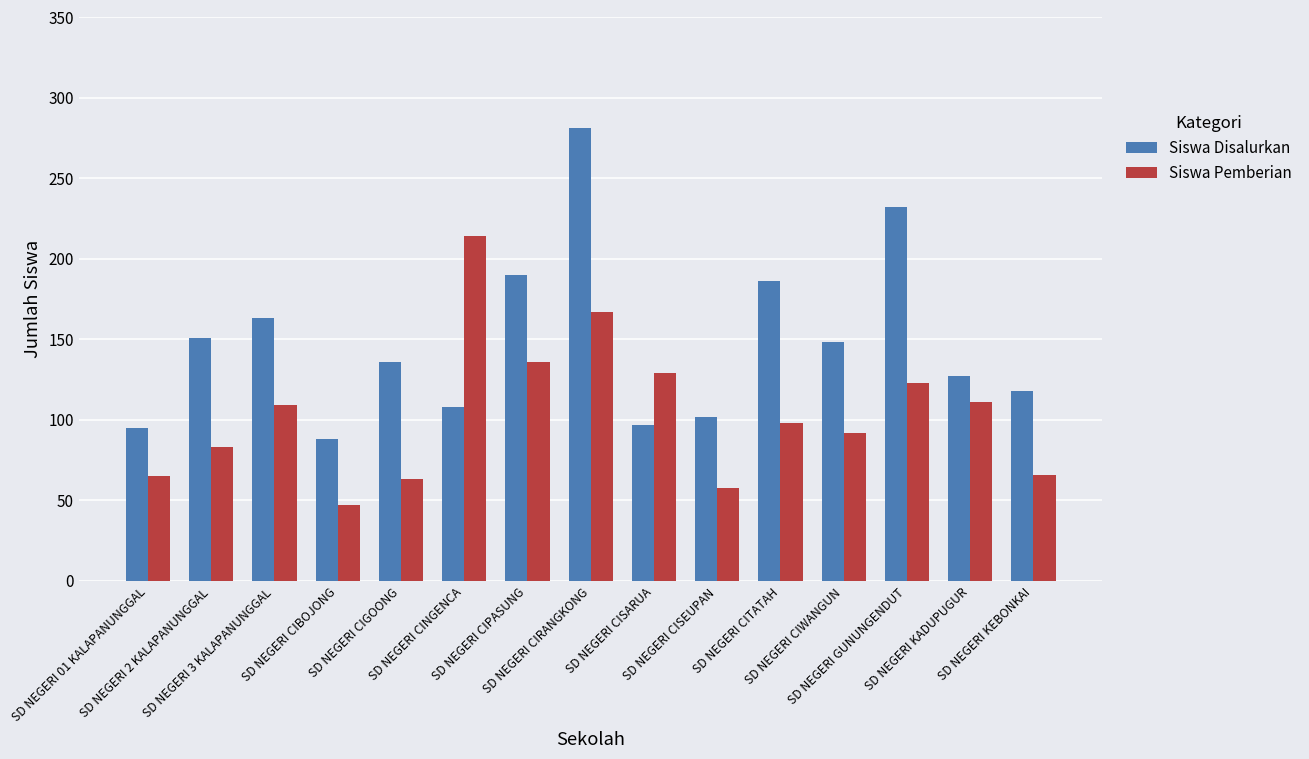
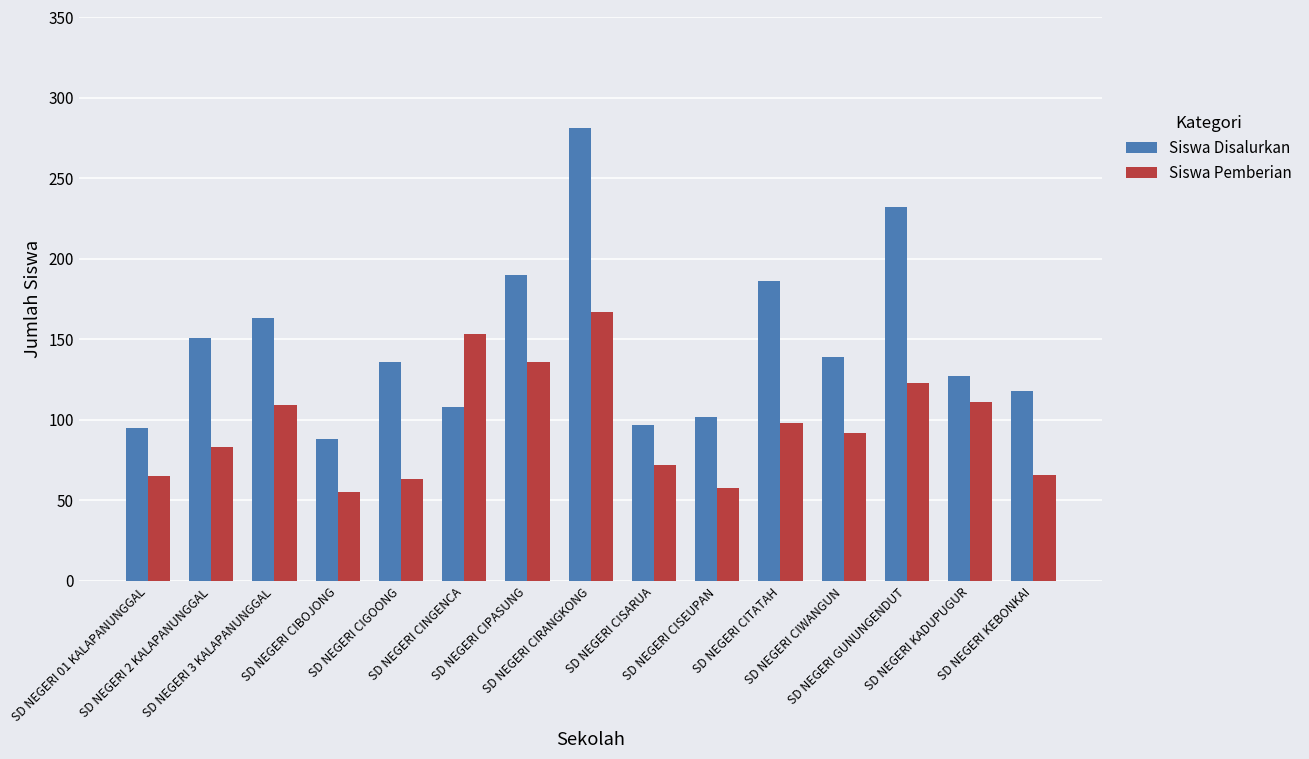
Siswa Pemberian, SD NEGERI CIBOJONG: 47 -> 55
Siswa Pemberian, SD NEGERI CINGENCA: 214 -> 153
Siswa Pemberian, SD NEGERI CISARUA: 129 -> 72
Siswa Disalurkan, SD NEGERI CIWANGUN: 148 -> 139
